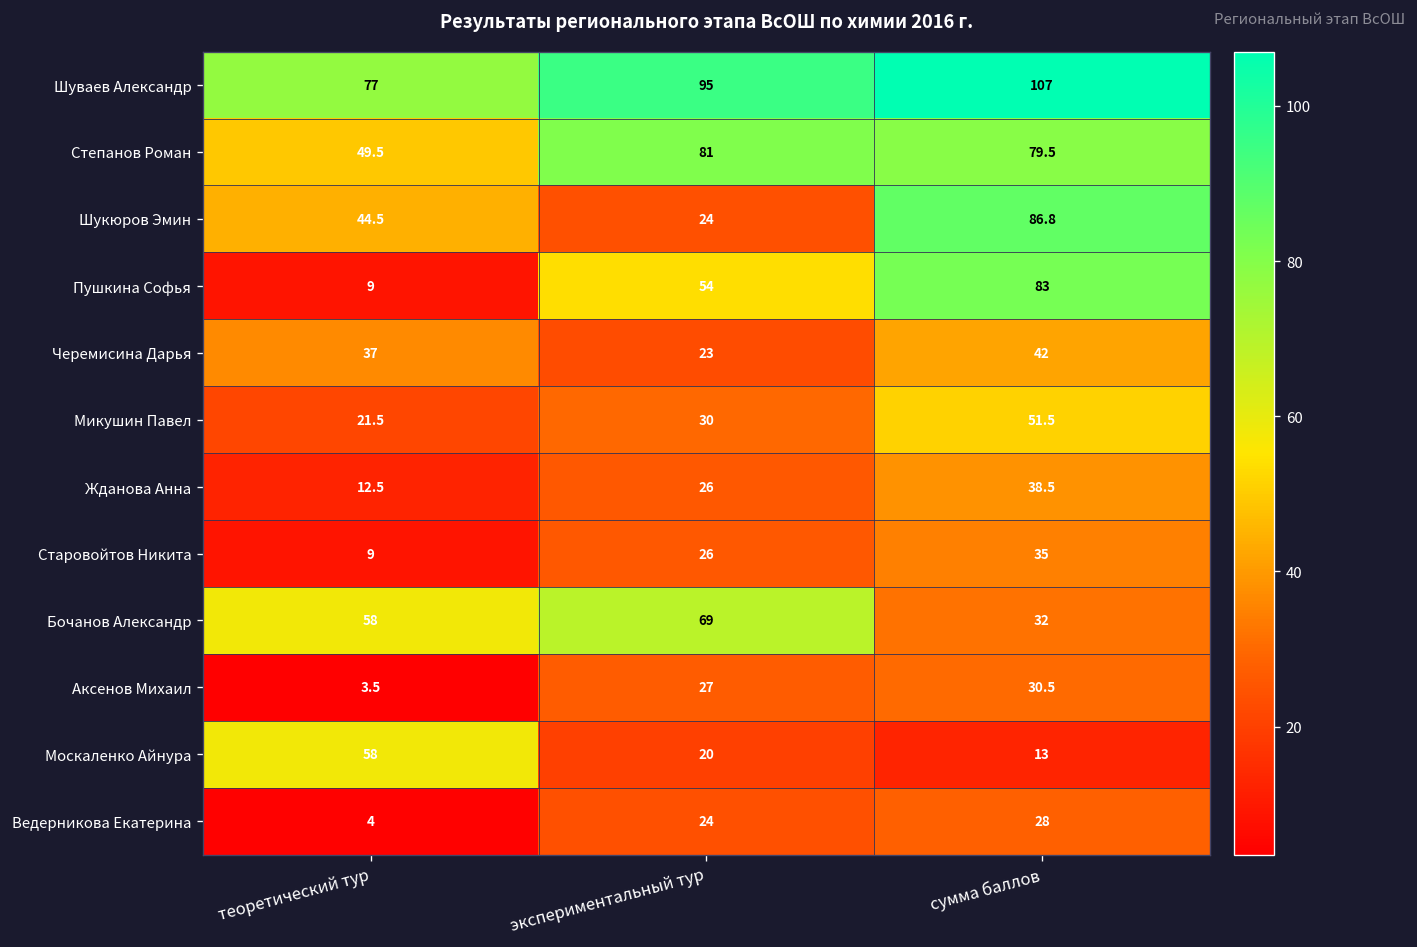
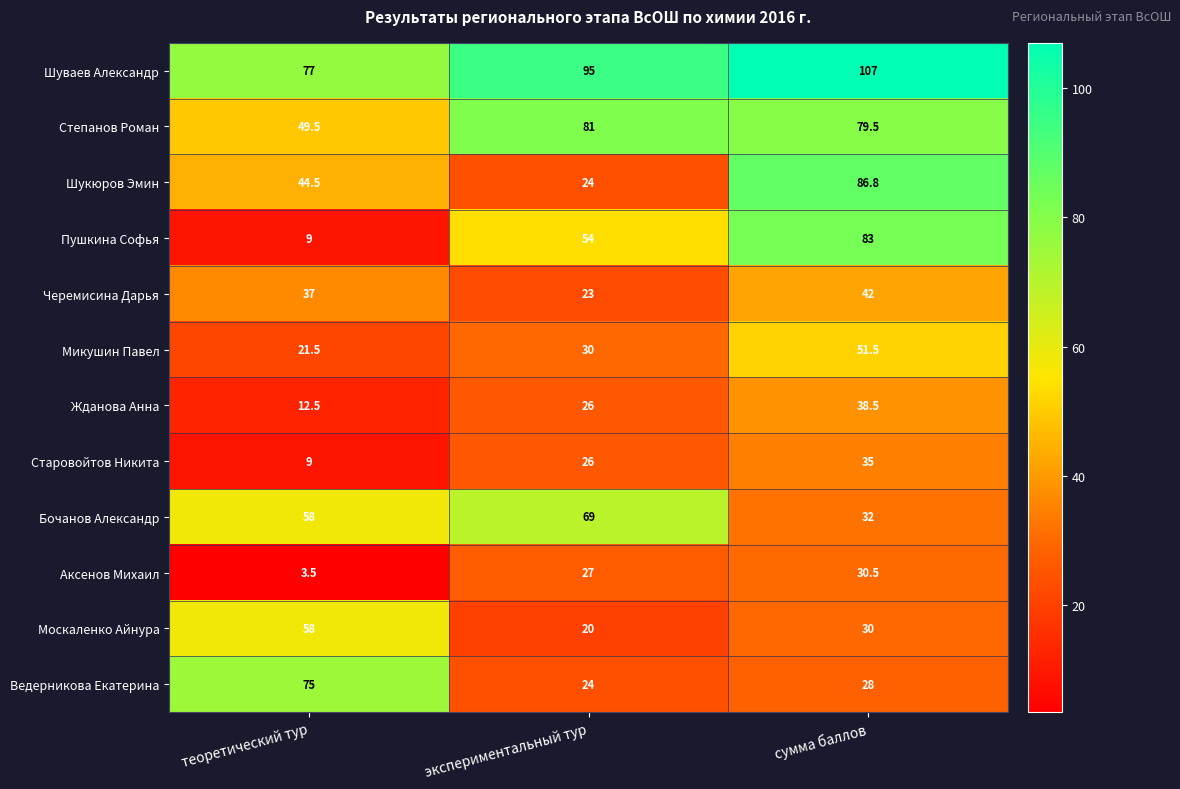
Москаленко Айнура, сумма баллов: 13 -> 30
Ведерникова Екатерина, теоретический тур: 4 -> 75
